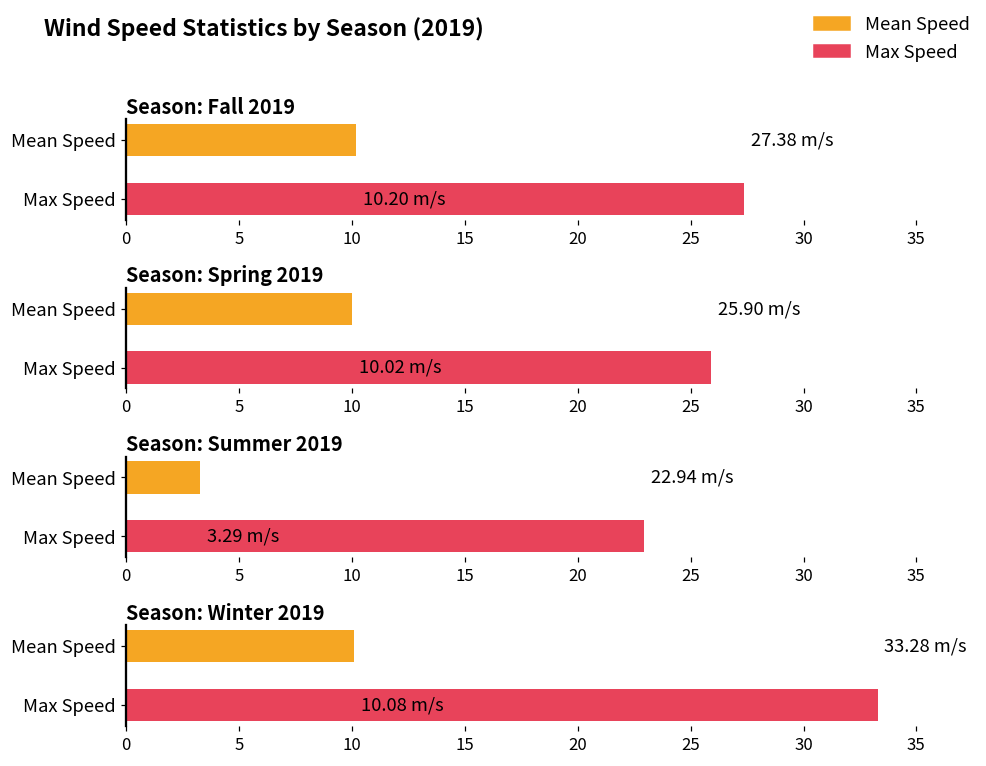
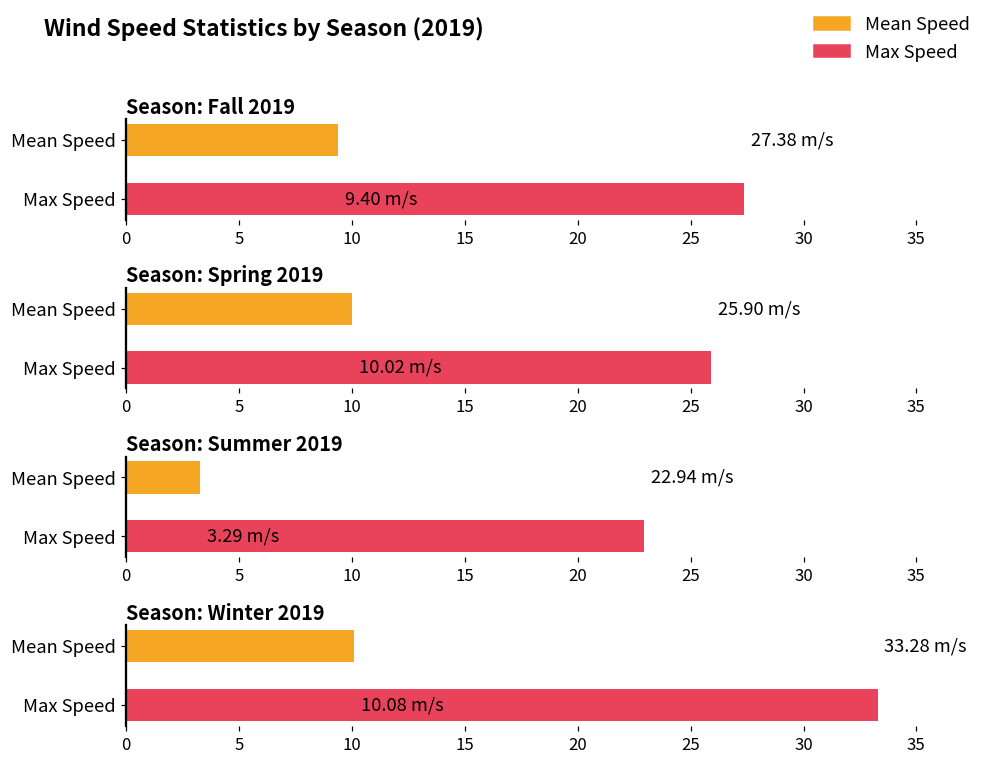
Season: Fall 2019, Mean Speed: 10.20 -> 9.40
